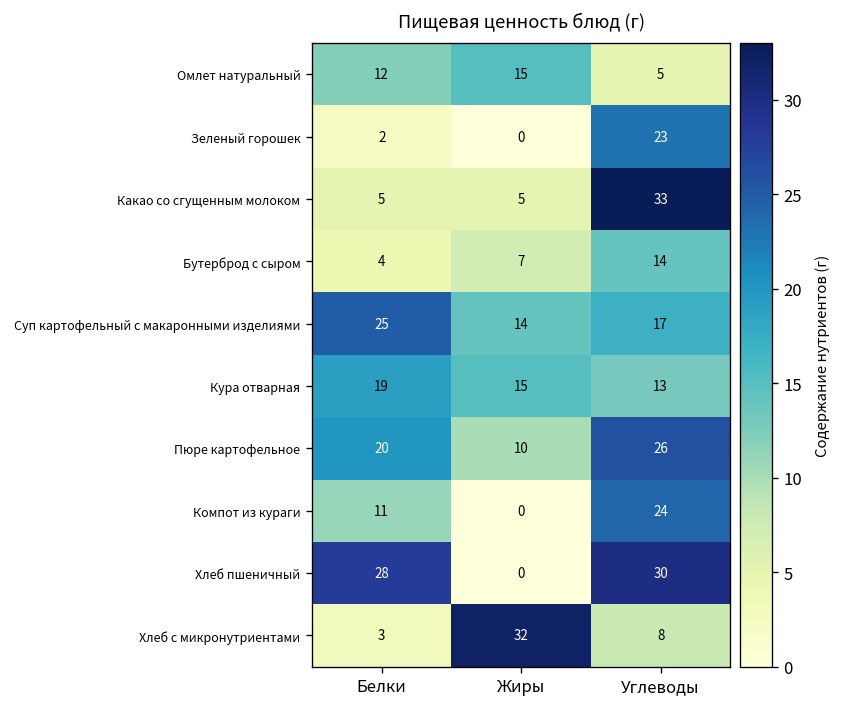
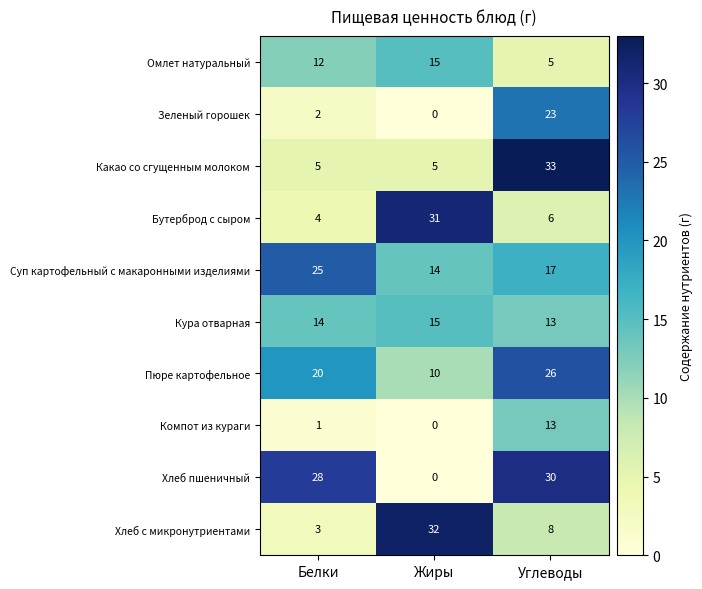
Бутерброд с сыром, Жиры: 7 -> 31
Бутерброд с сыром, Углеводы: 14 -> 6
Кура отварная, Белки: 19 -> 14
Компот из кураги, Белки: 11 -> 1
Компот из кураги, Углеводы: 24 -> 13
